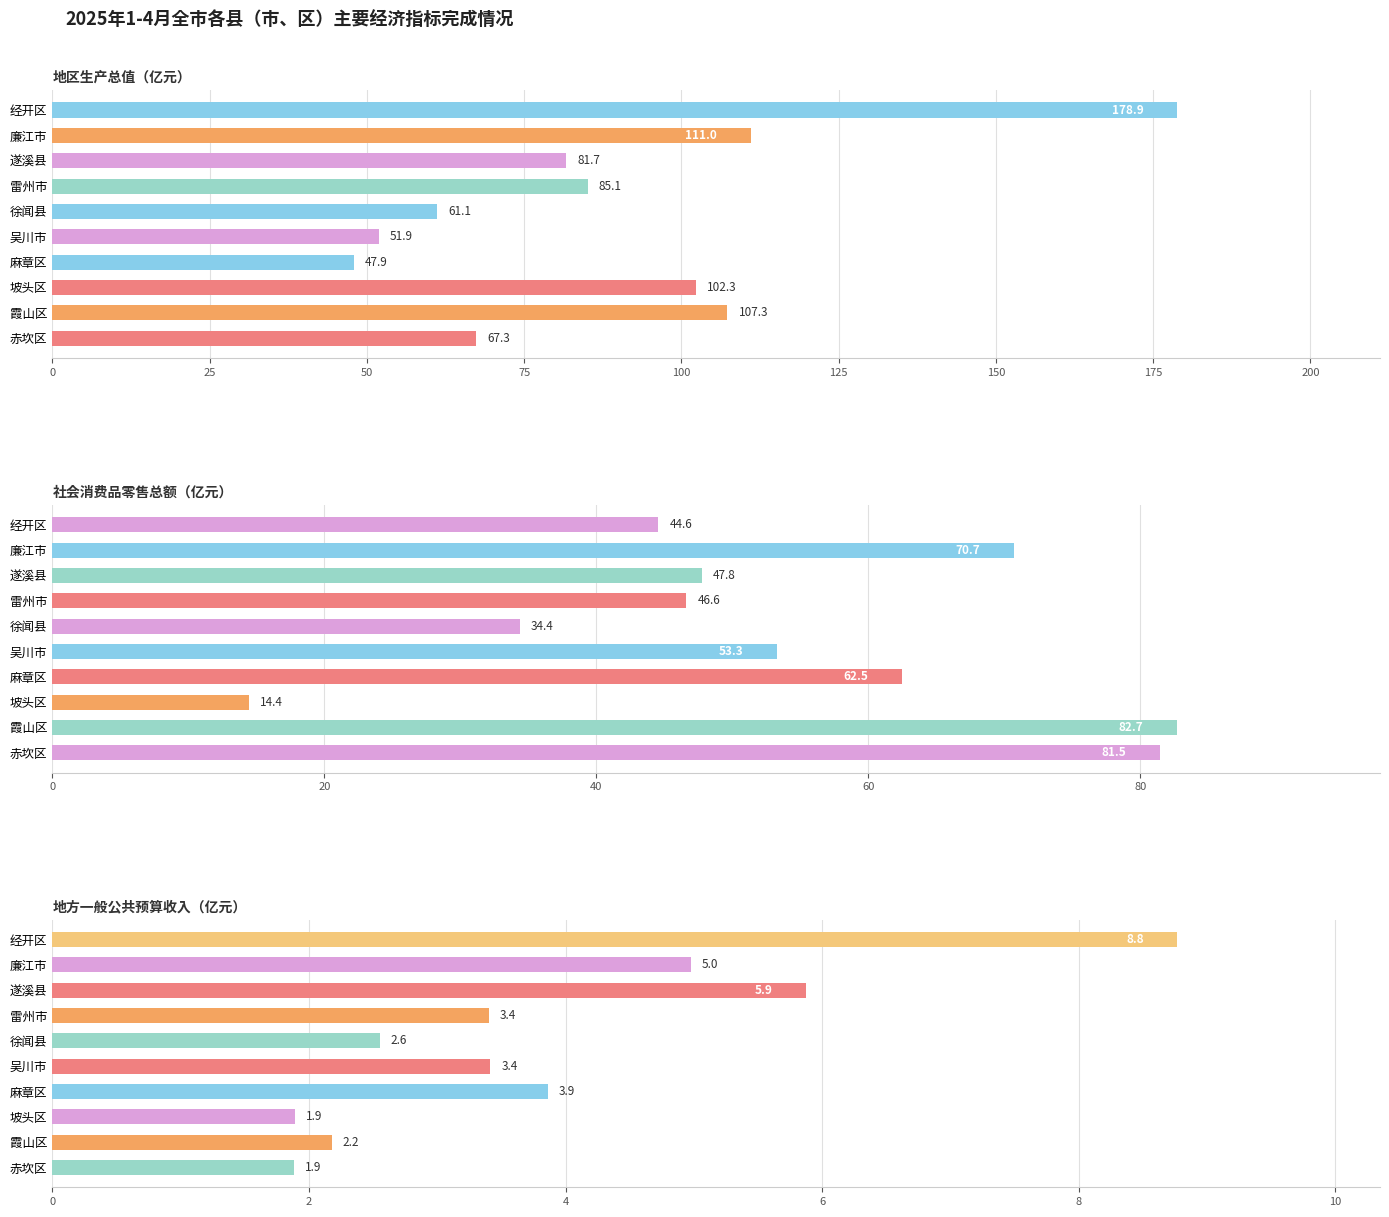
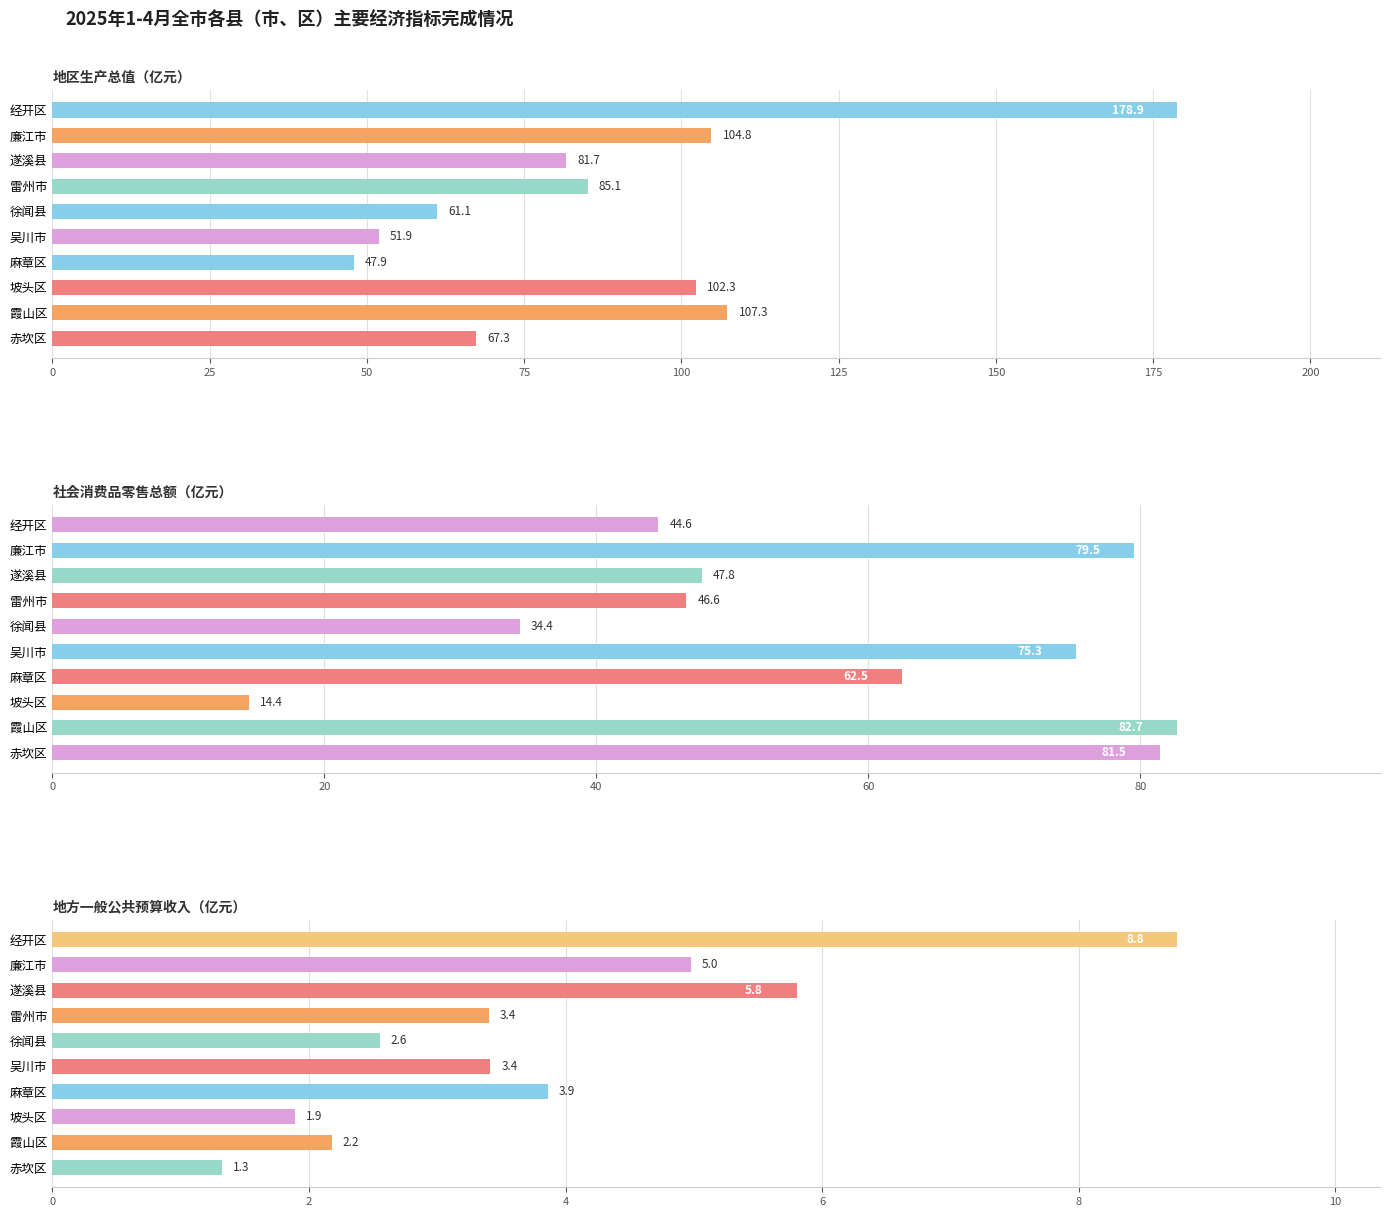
地区生产总值（亿元）, 廉江市: 111.0 -> 104.8
社会消费品零售总额（亿元）, 廉江市: 70.7 -> 79.5
社会消费品零售总额（亿元）, 吴川市: 53.3 -> 75.3
地方一般公共预算收入（亿元）, 遂溪县: 5.9 -> 5.8
地方一般公共预算收入（亿元）, 赤坎区: 1.9 -> 1.3
